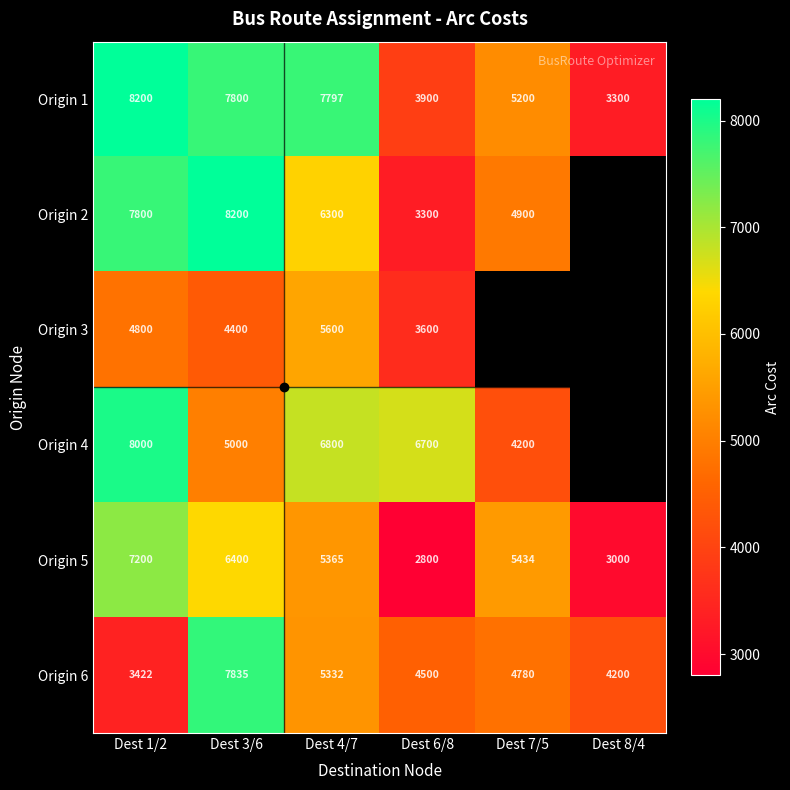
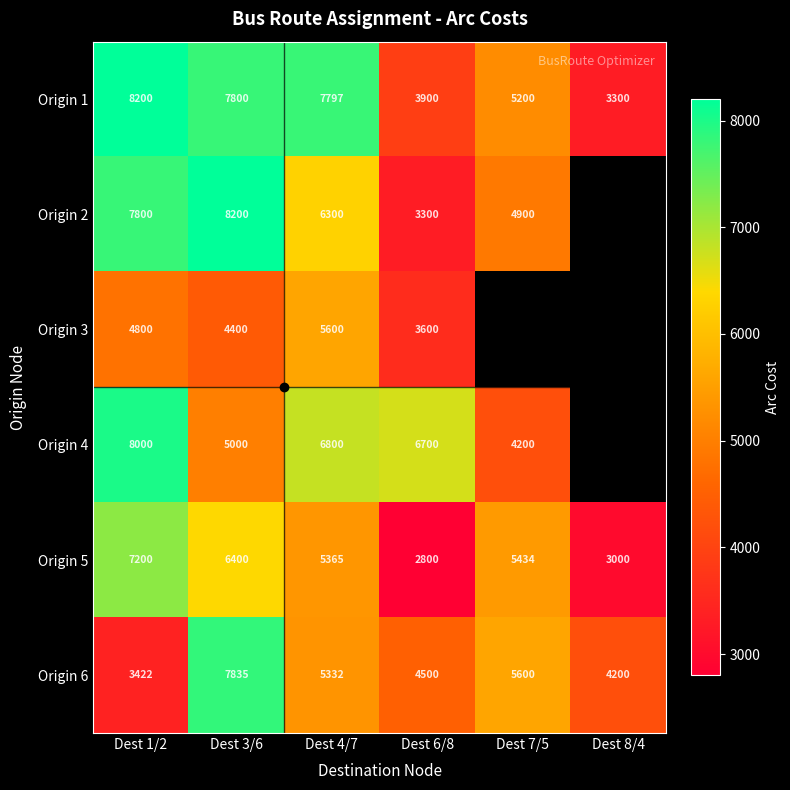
Origin 6, Dest 7/5: 4780 -> 5600
